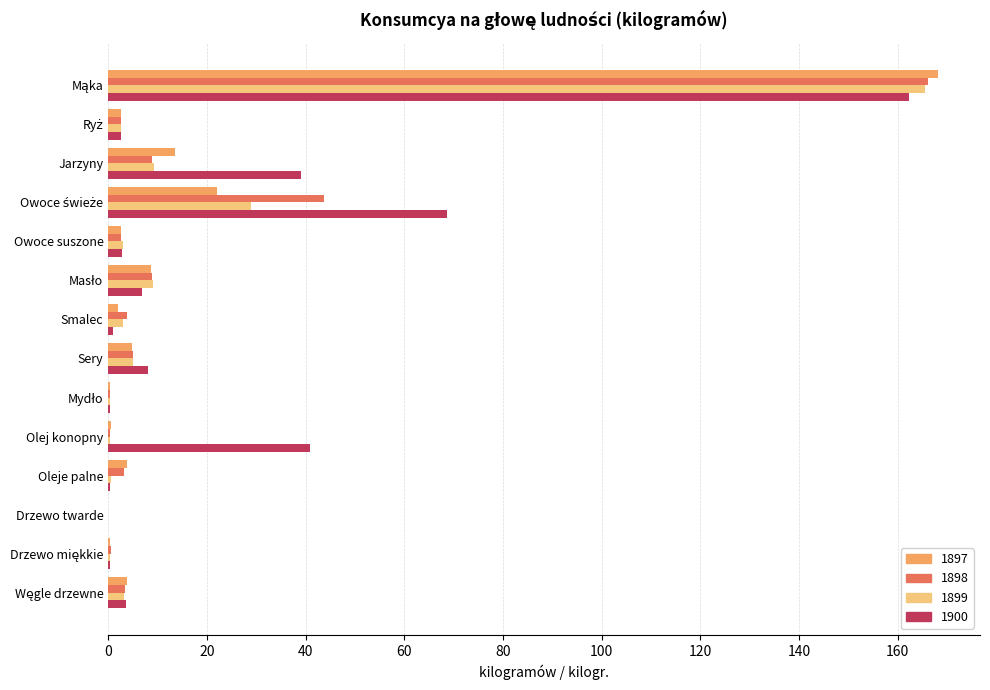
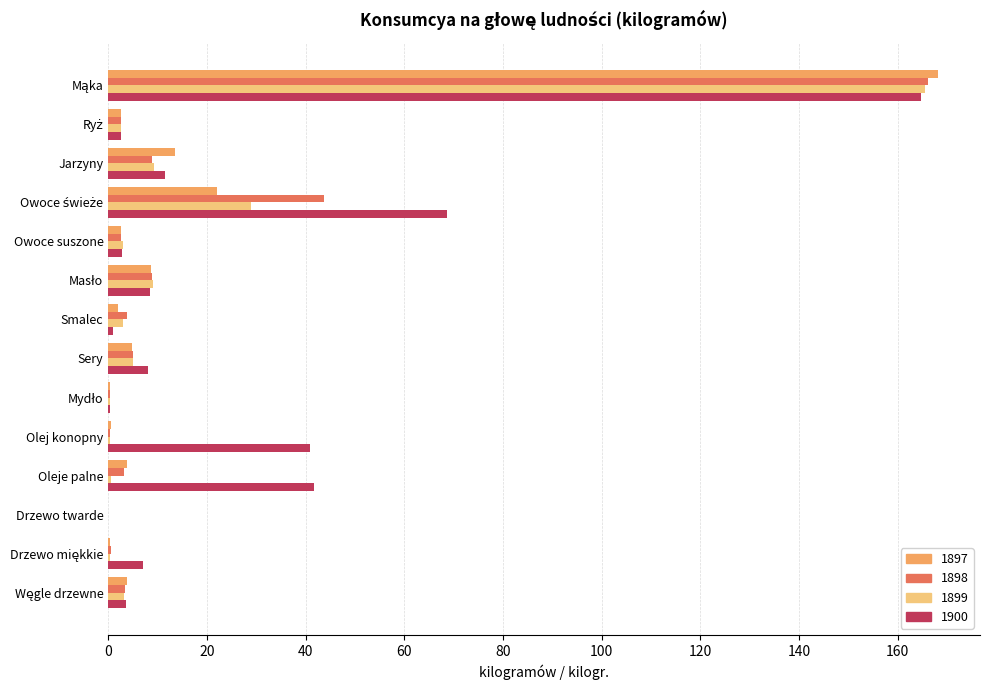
1900, Mąka: 162 -> 165
1900, Jarzyny: 39 -> 12
1900, Masło: 7 -> 9
1900, Oleje palne: 0 -> 42
1900, Drzewo miękkie: 0 -> 7
